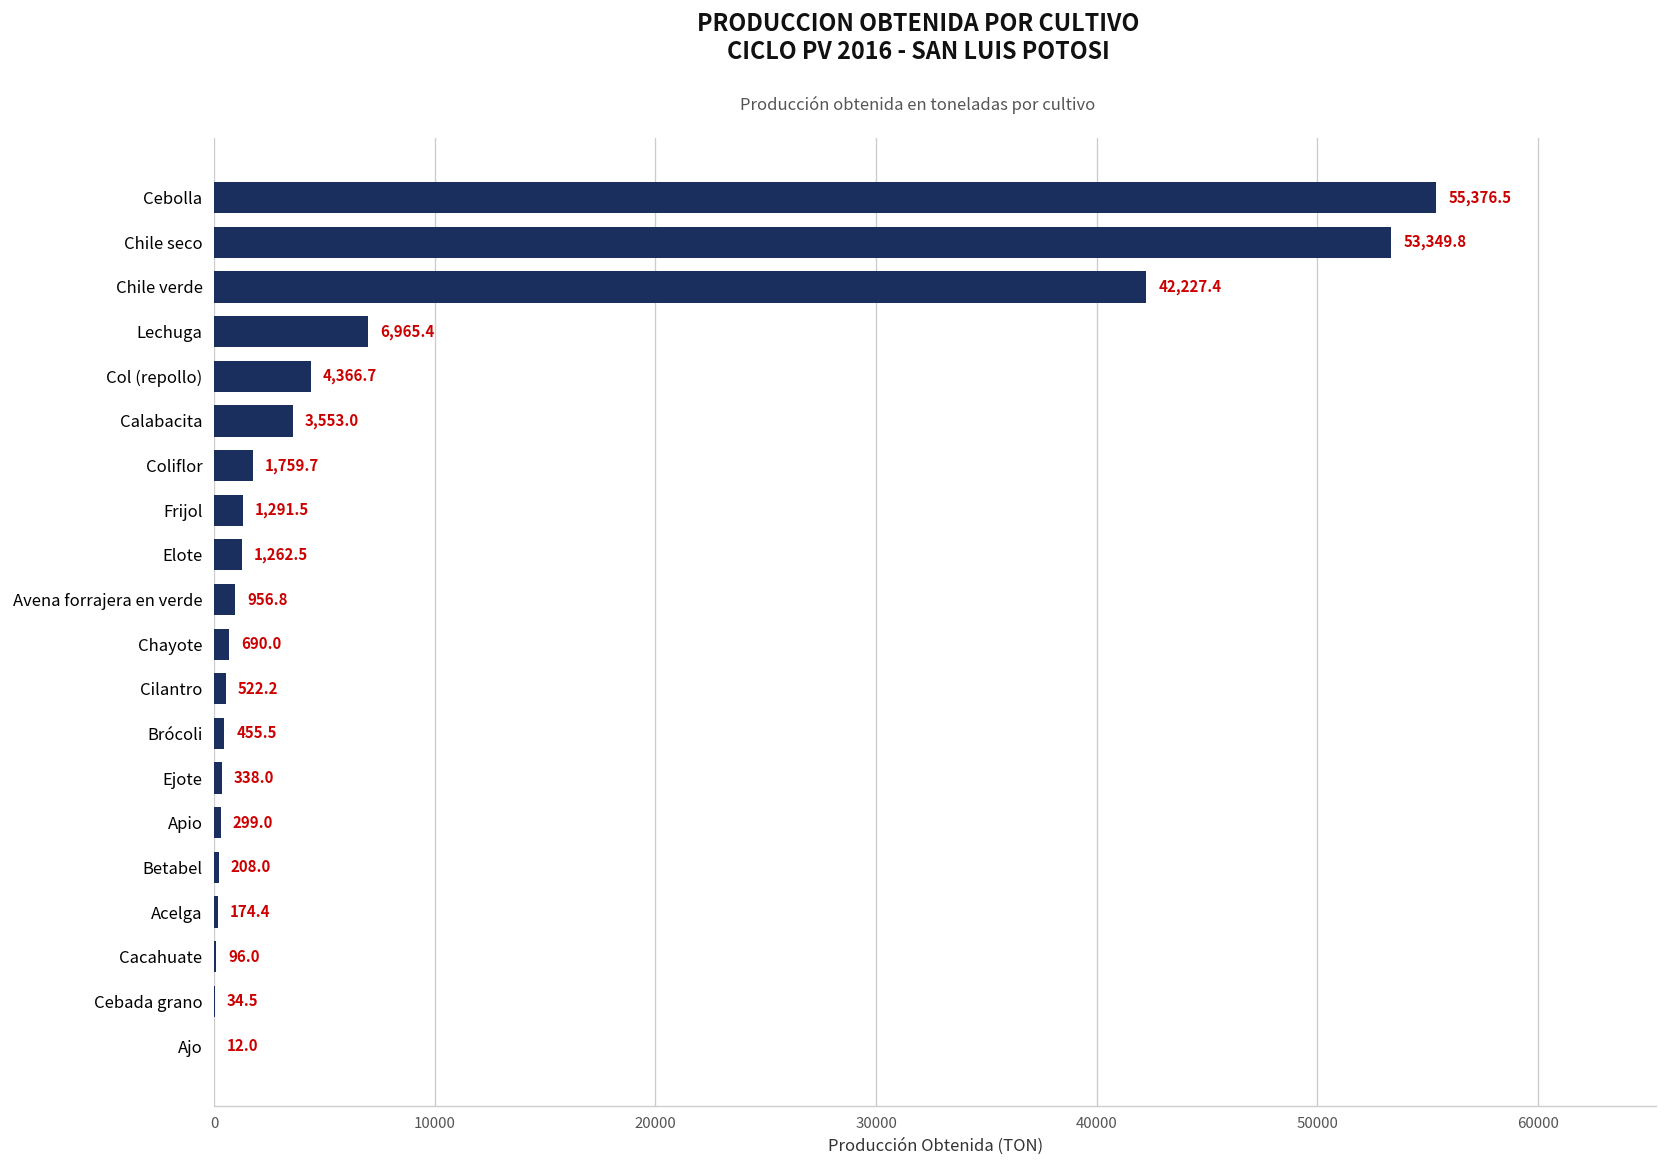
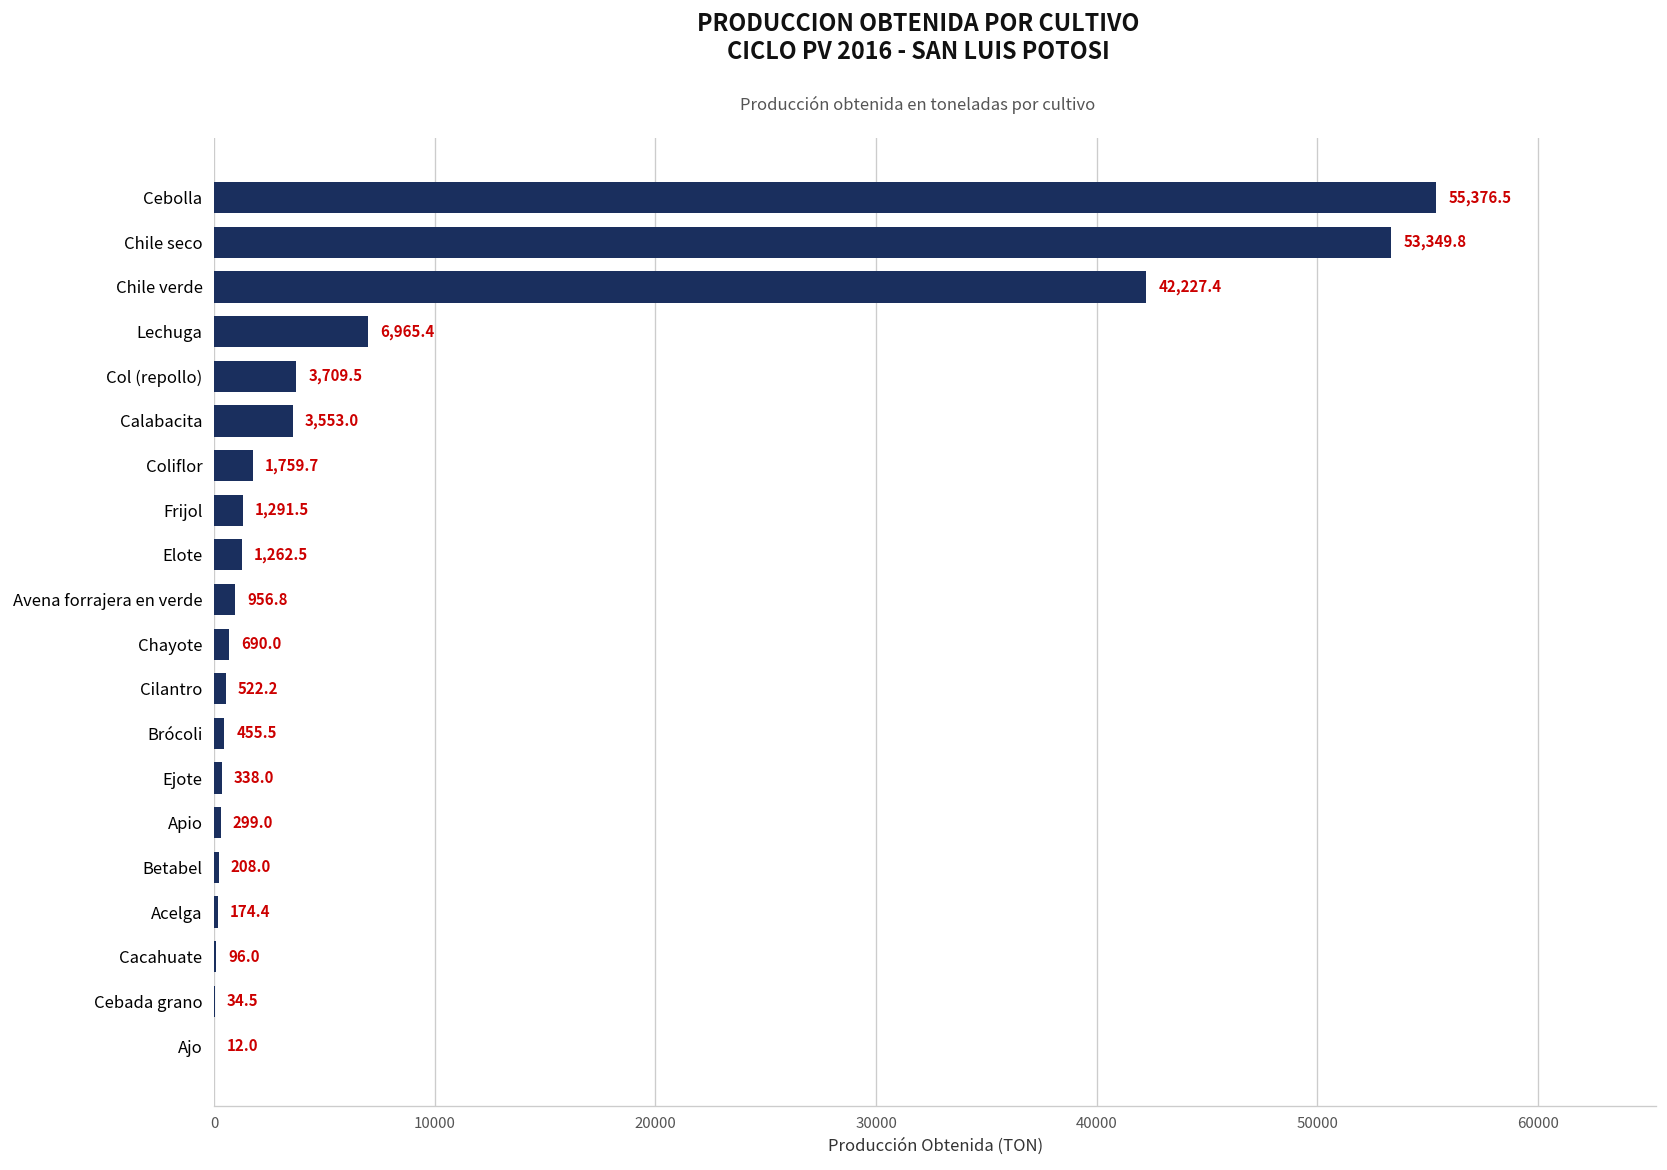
Col (repollo): 4,366.7 -> 3,709.5
